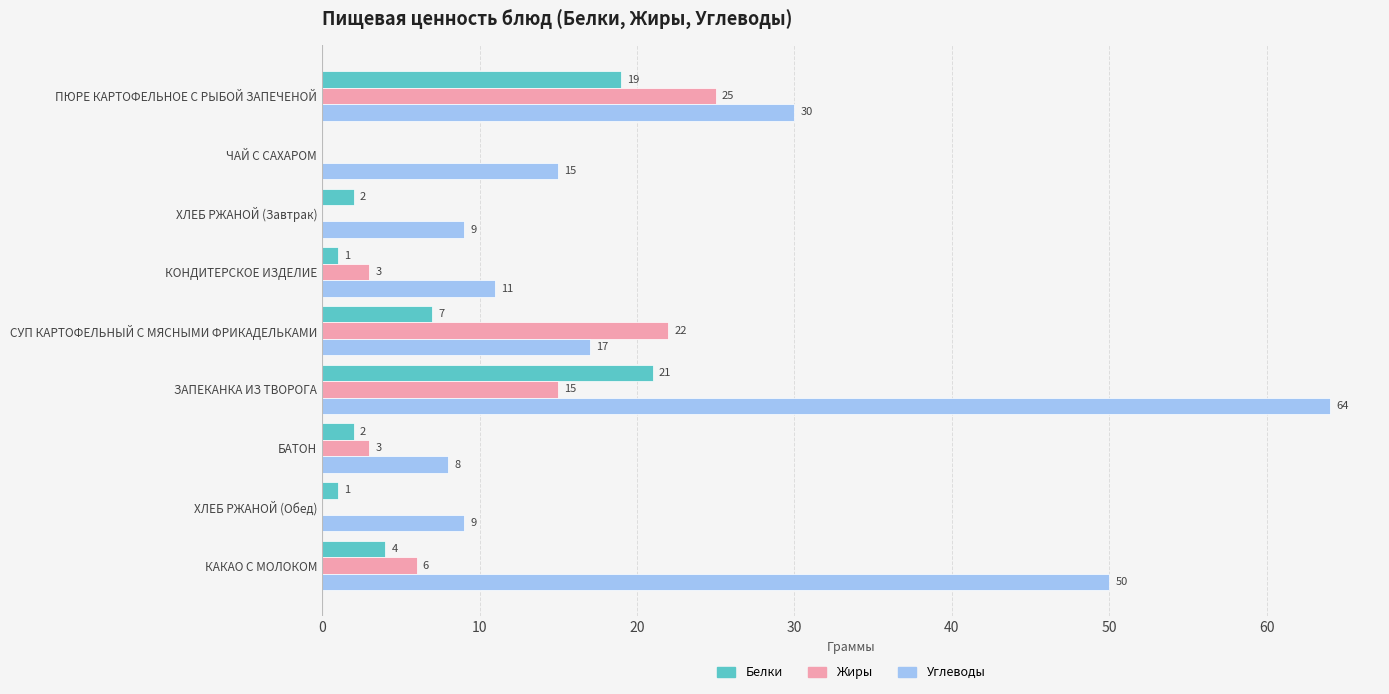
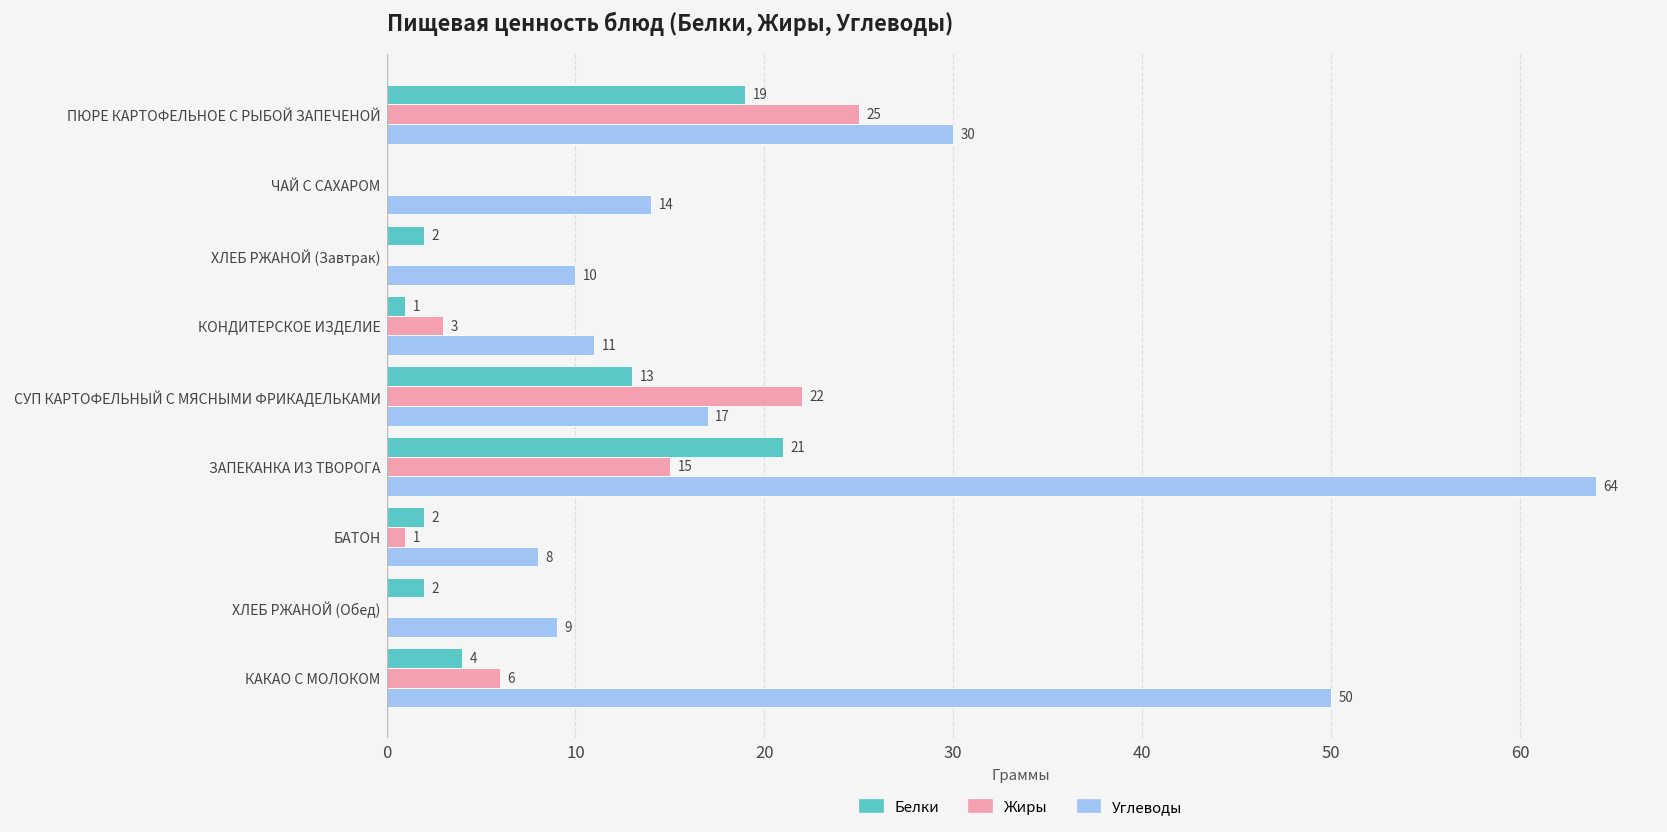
Углеводы, ЧАЙ С САХАРОМ: 15 -> 14
Углеводы, ХЛЕБ РЖАНОЙ (Завтрак): 9 -> 10
Белки, СУП КАРТОФЕЛЬНЫЙ С МЯСНЫМИ ФРИКАДЕЛЬКАМИ: 7 -> 13
Жиры, БАТОН: 3 -> 1
Белки, ХЛЕБ РЖАНОЙ (Обед): 1 -> 2
